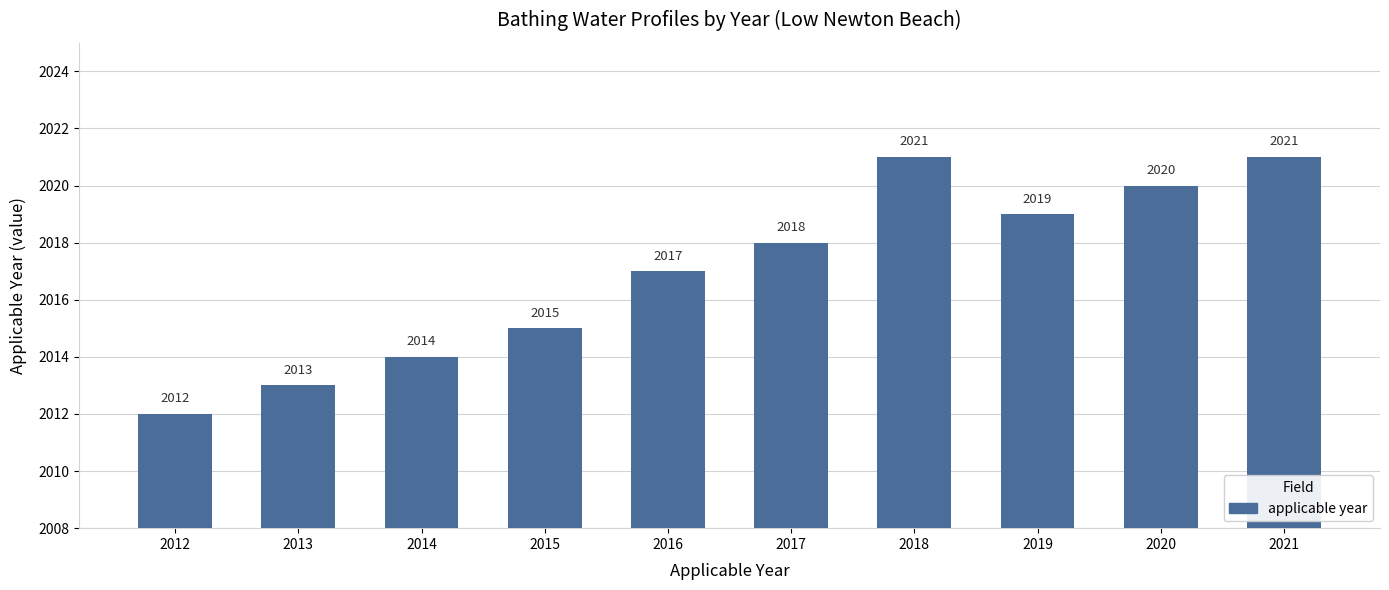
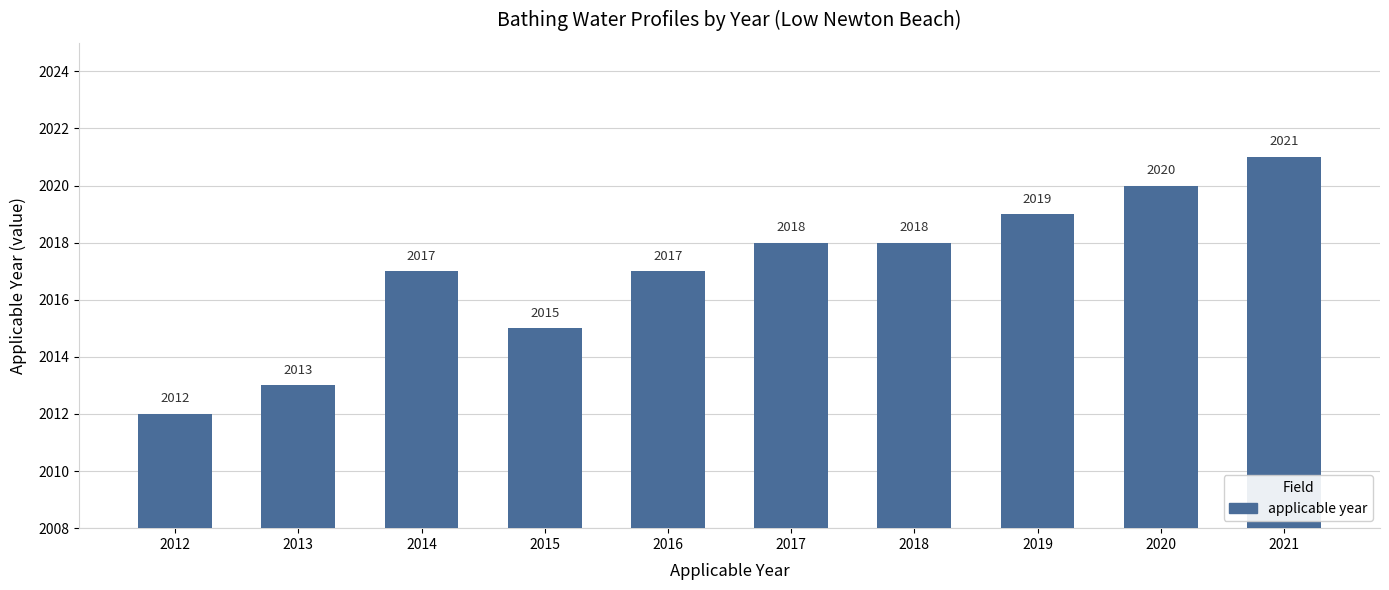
2014: 2014 -> 2017
2018: 2021 -> 2018
